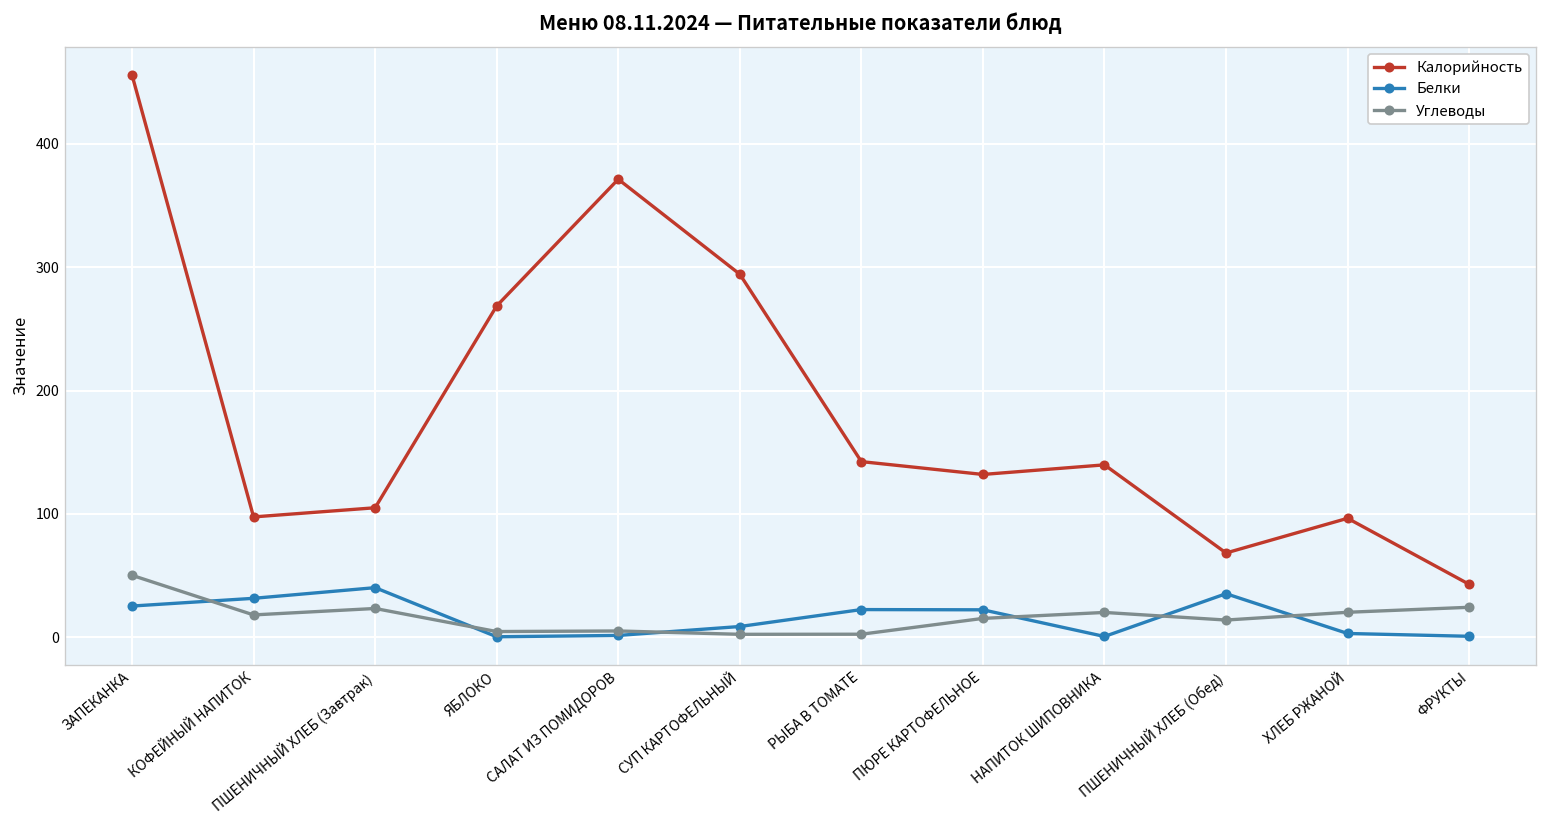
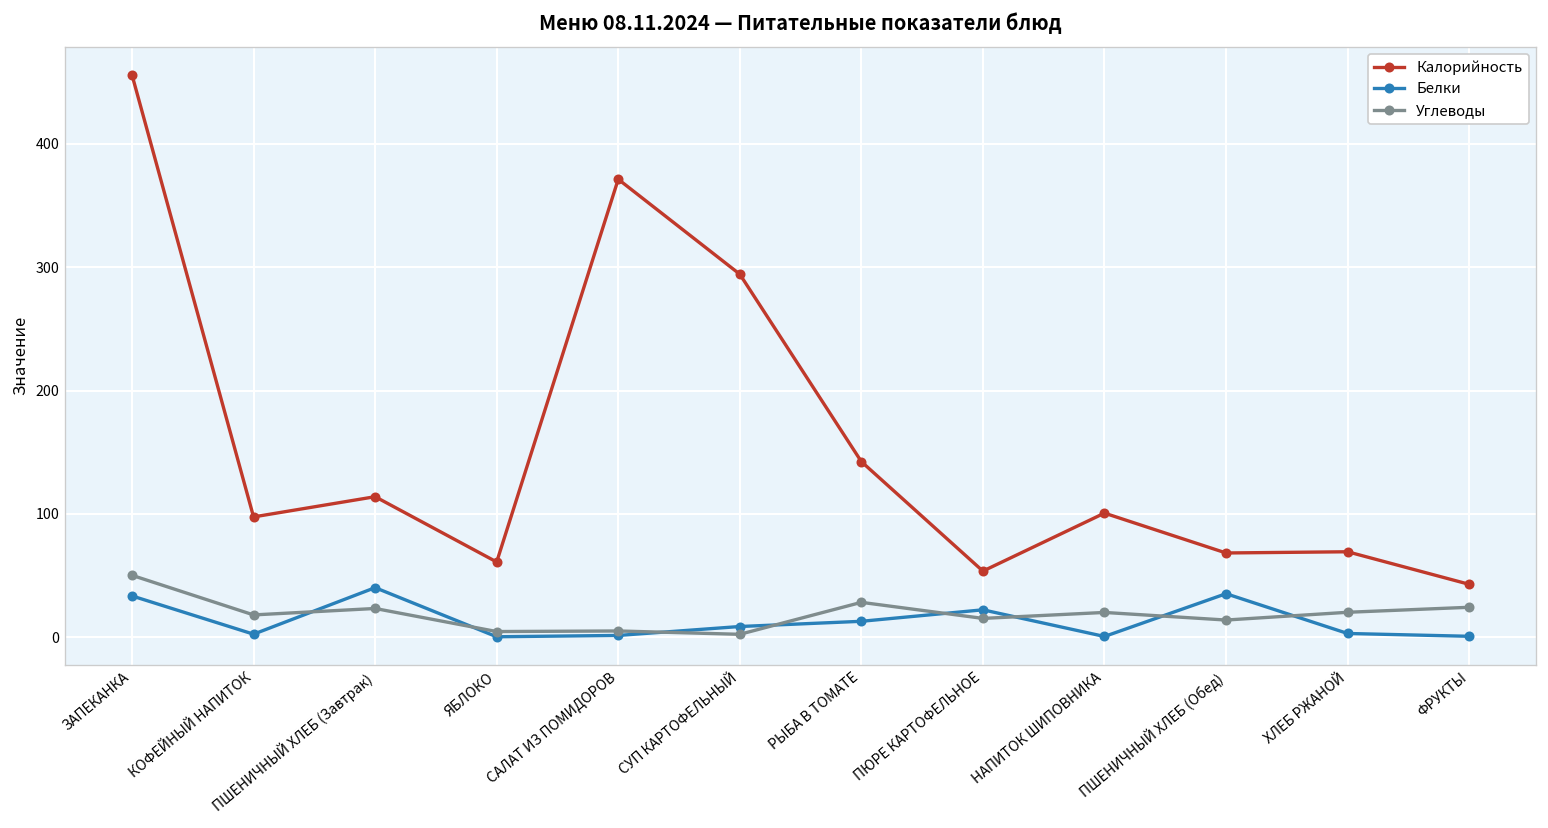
Белки, ЗАПЕКАНКА: 25 -> 34
Белки, КОФЕЙНЫЙ НАПИТОК: 32 -> 3
Калорийность, ПШЕНИЧНЫЙ ХЛЕБ (Завтрак): 105 -> 114
Калорийность, ЯБЛОКО: 269 -> 61
Белки, РЫБА В ТОМАТЕ: 23 -> 13
Углеводы, РЫБА В ТОМАТЕ: 3 -> 28
Калорийность, ПЮРЕ КАРТОФЕЛЬНОЕ: 132 -> 54
Калорийность, НАПИТОК ШИПОВНИКА: 140 -> 101
Калорийность, ХЛЕБ РЖАНОЙ: 96 -> 69
